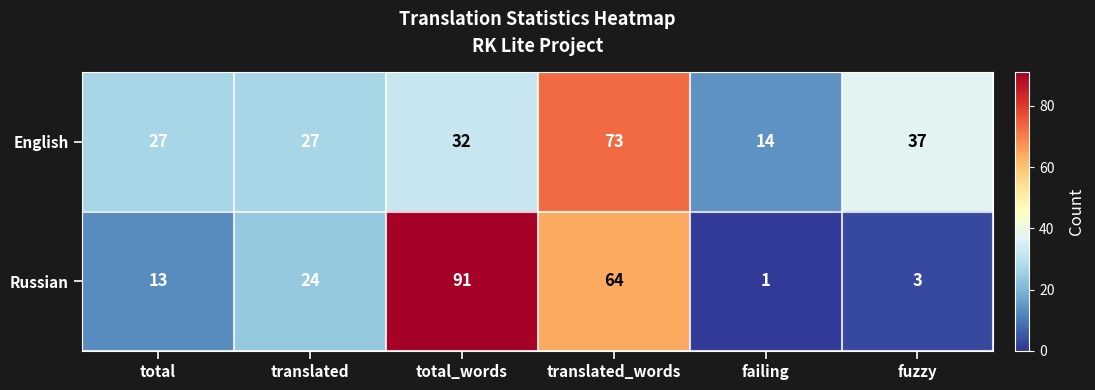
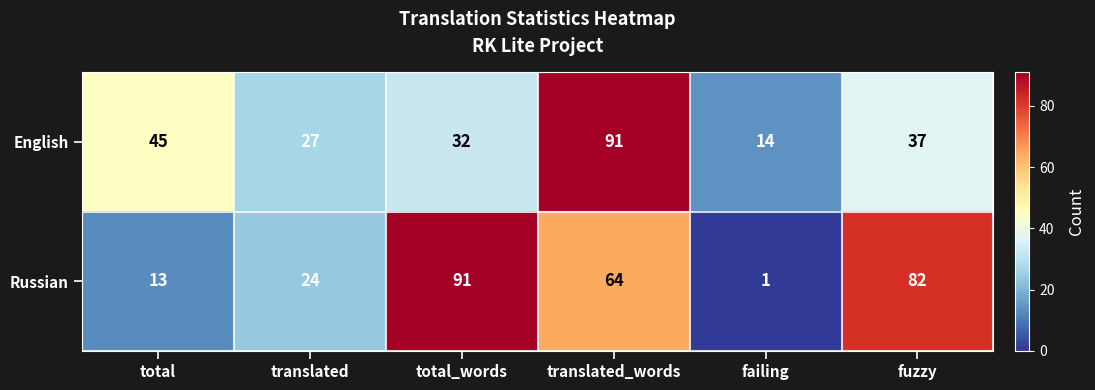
English, total: 27 -> 45
English, translated_words: 73 -> 91
Russian, fuzzy: 3 -> 82
